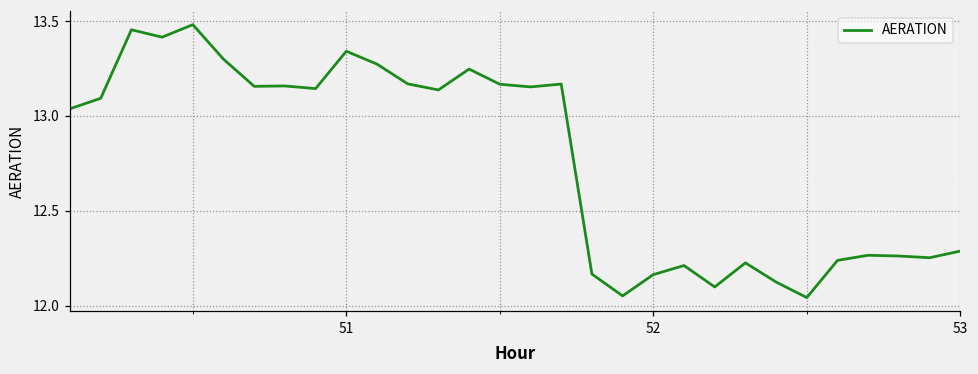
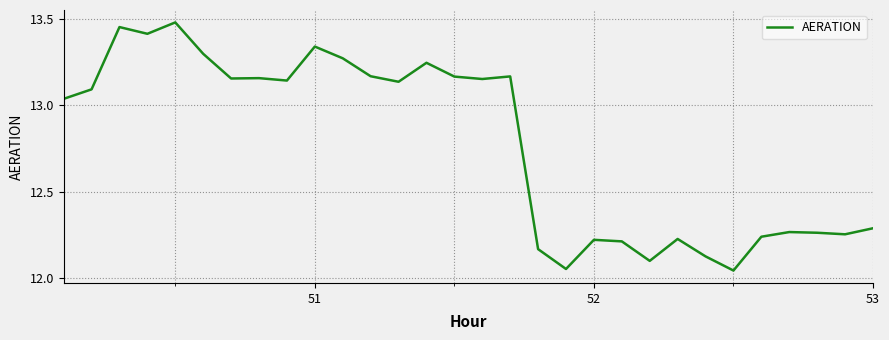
52: 12.16 -> 12.22
